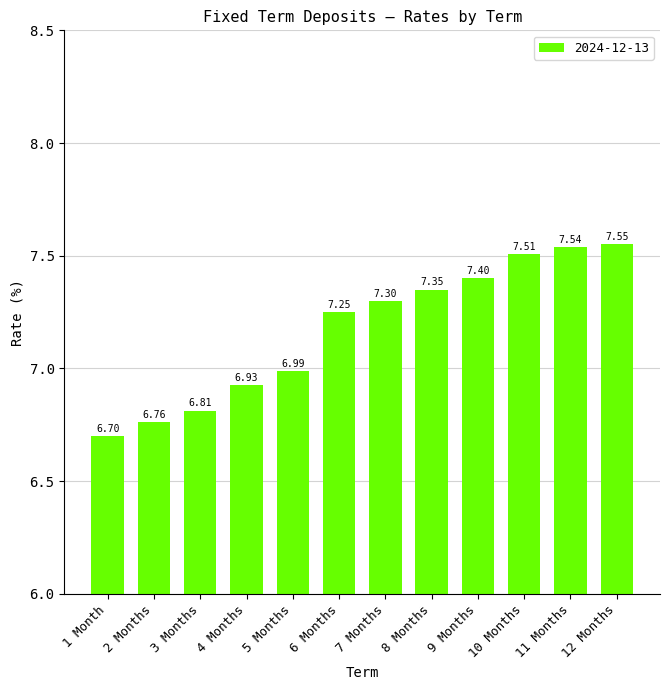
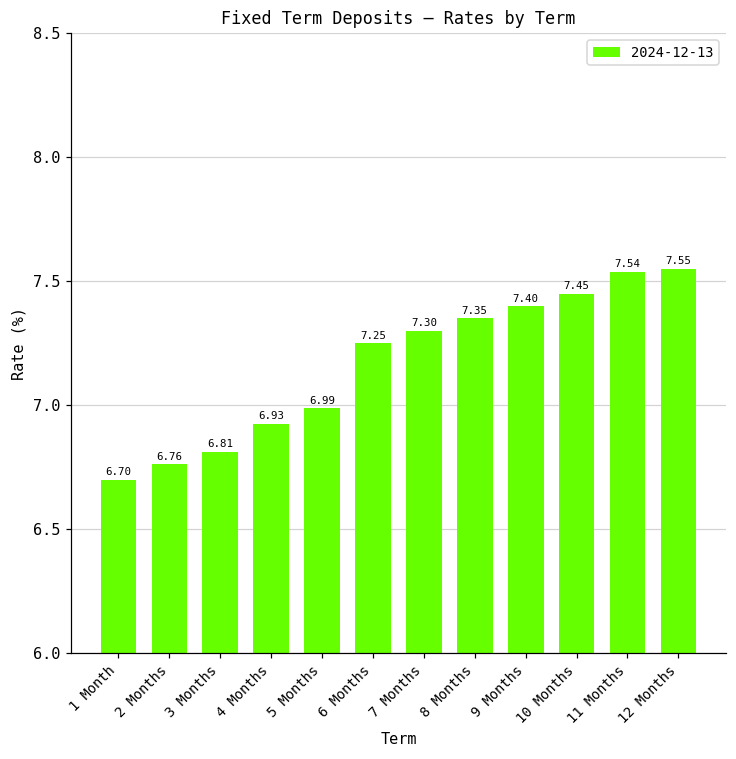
10 Months: 7.51 -> 7.45
